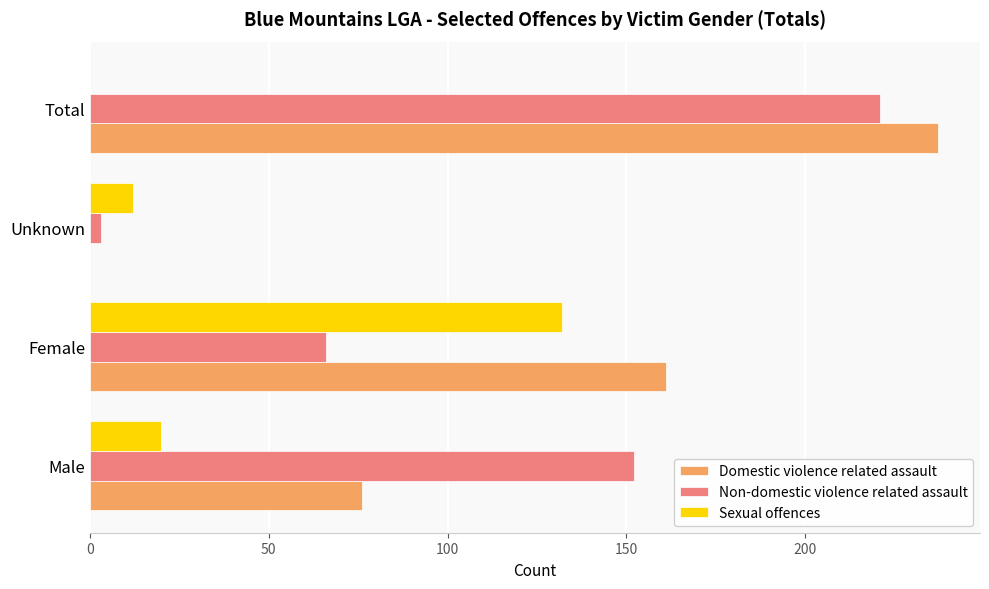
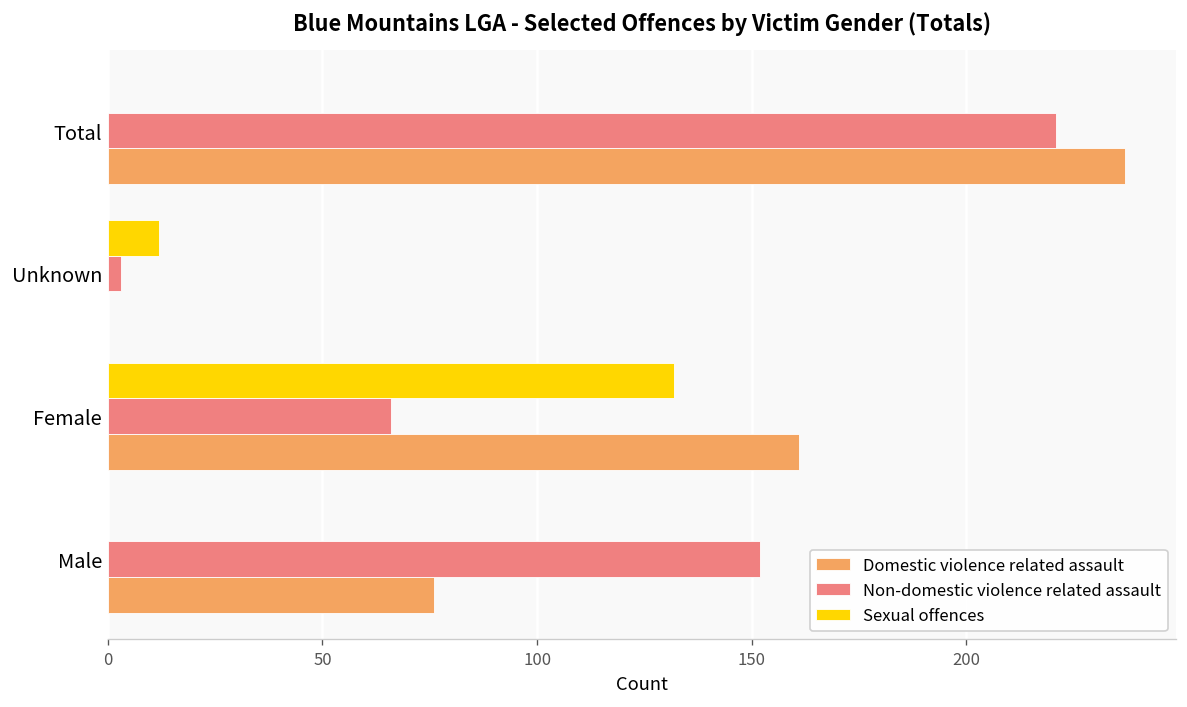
Sexual offences, Male: 20 -> 0
